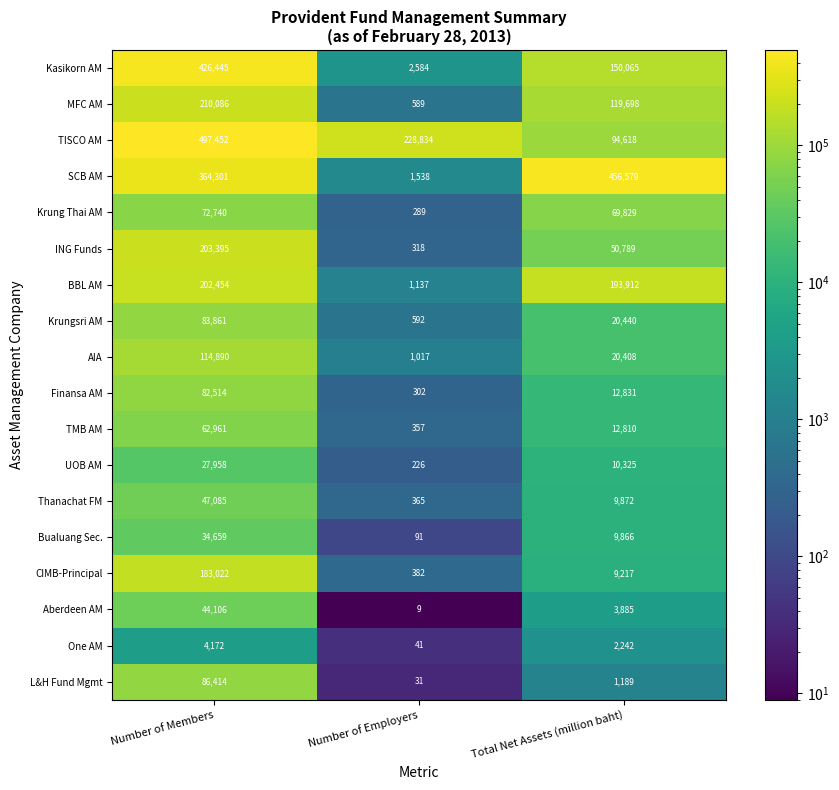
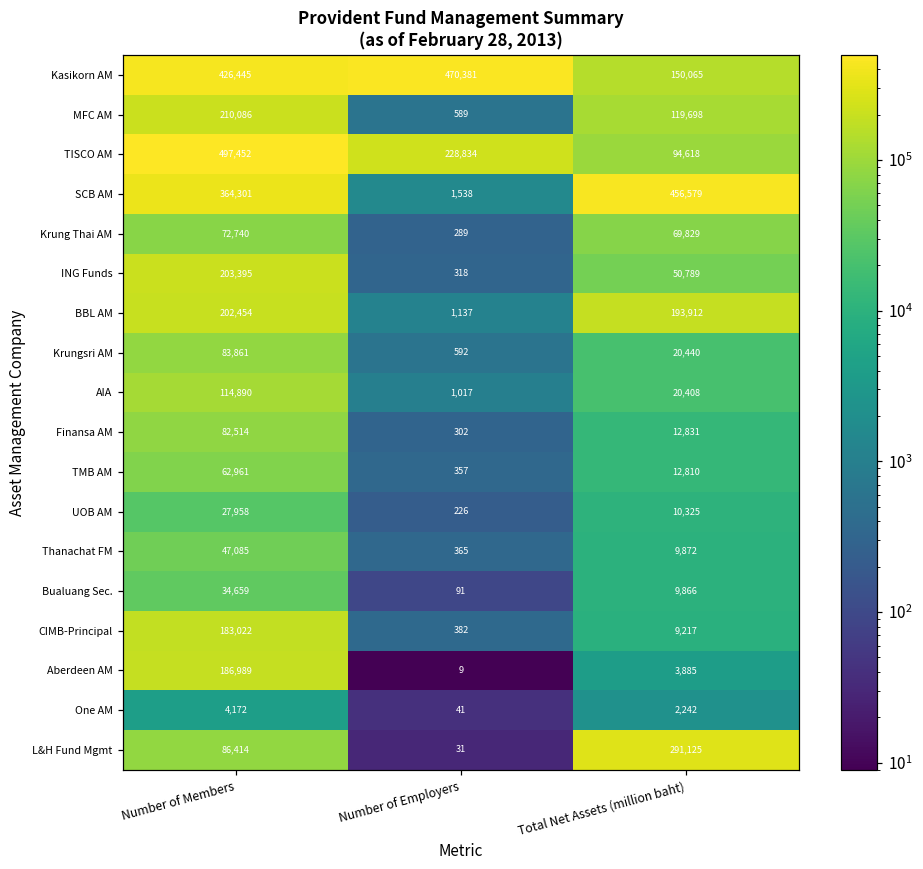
Kasikorn AM, Number of Employers: 2,584 -> 470,381
Aberdeen AM, Number of Members: 44,106 -> 186,989
L&H Fund Mgmt, Total Net Assets (million baht): 1,189 -> 291,125
